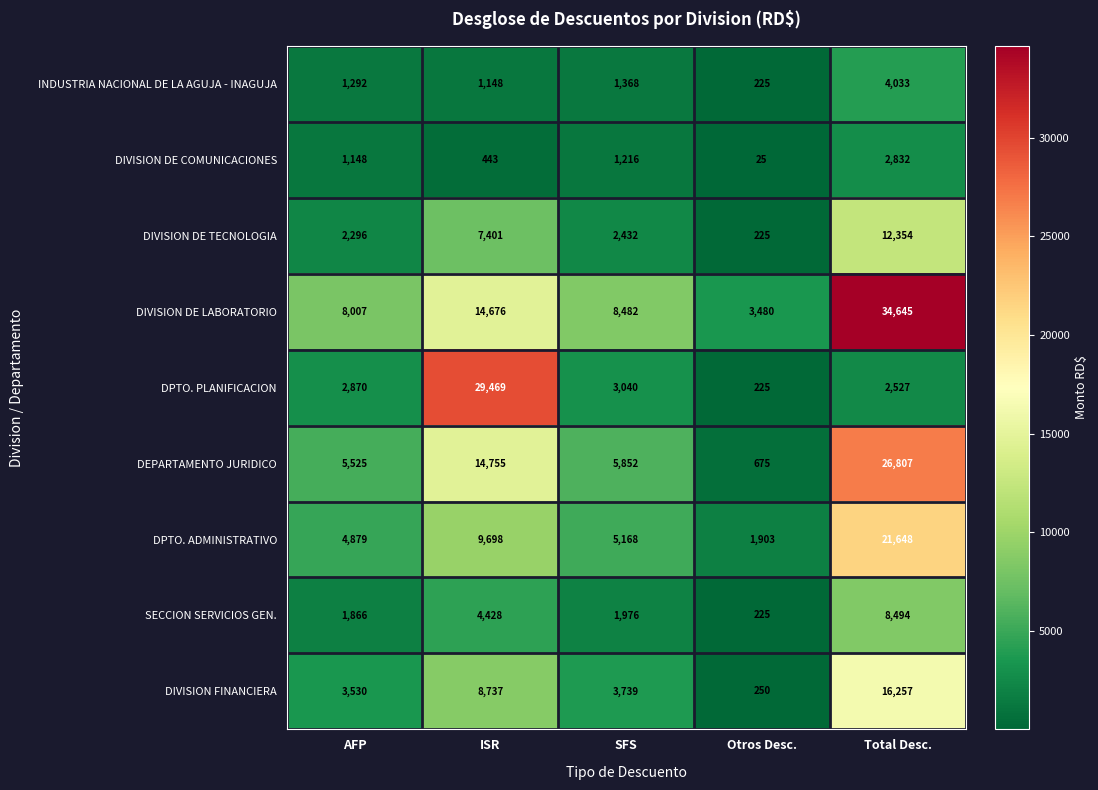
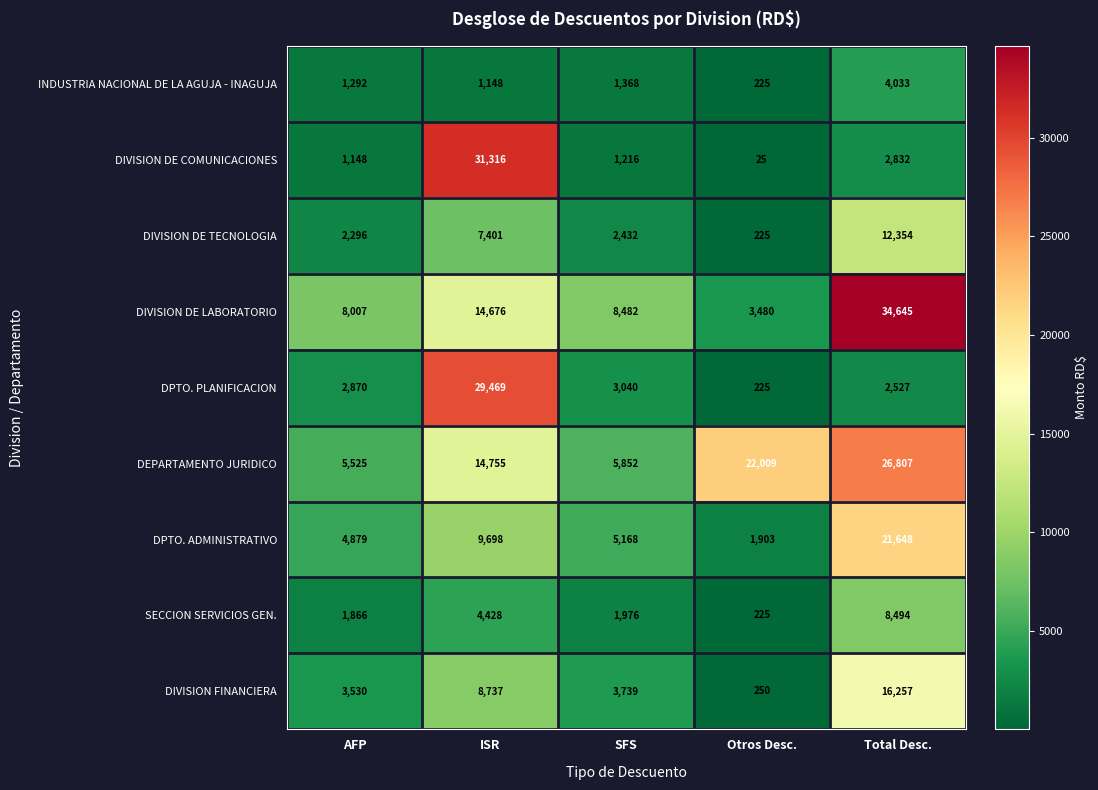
DIVISION DE COMUNICACIONES, ISR: 443 -> 31,316
DEPARTAMENTO JURIDICO, Otros Desc.: 675 -> 22,009
